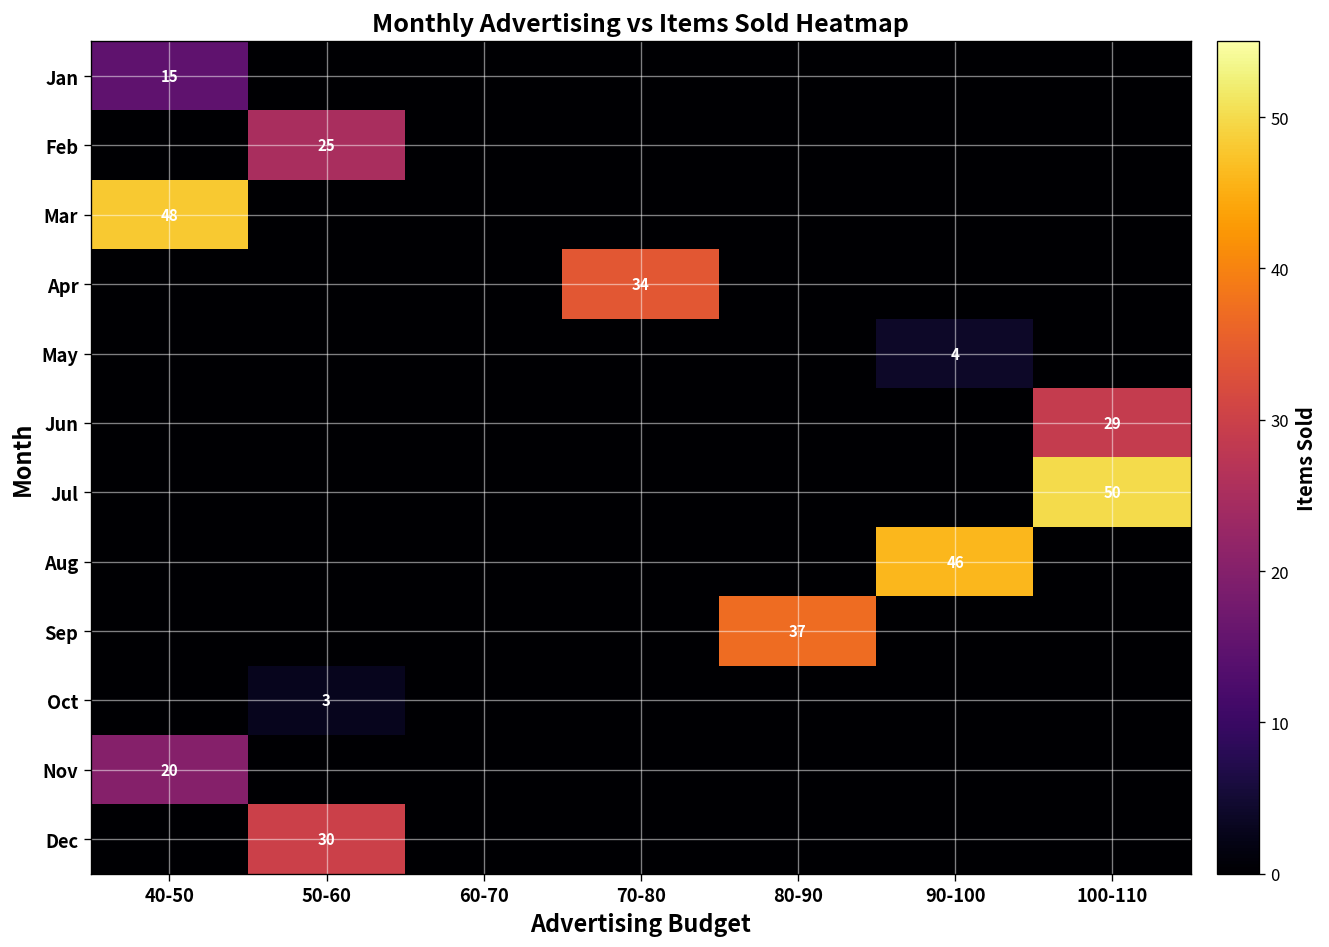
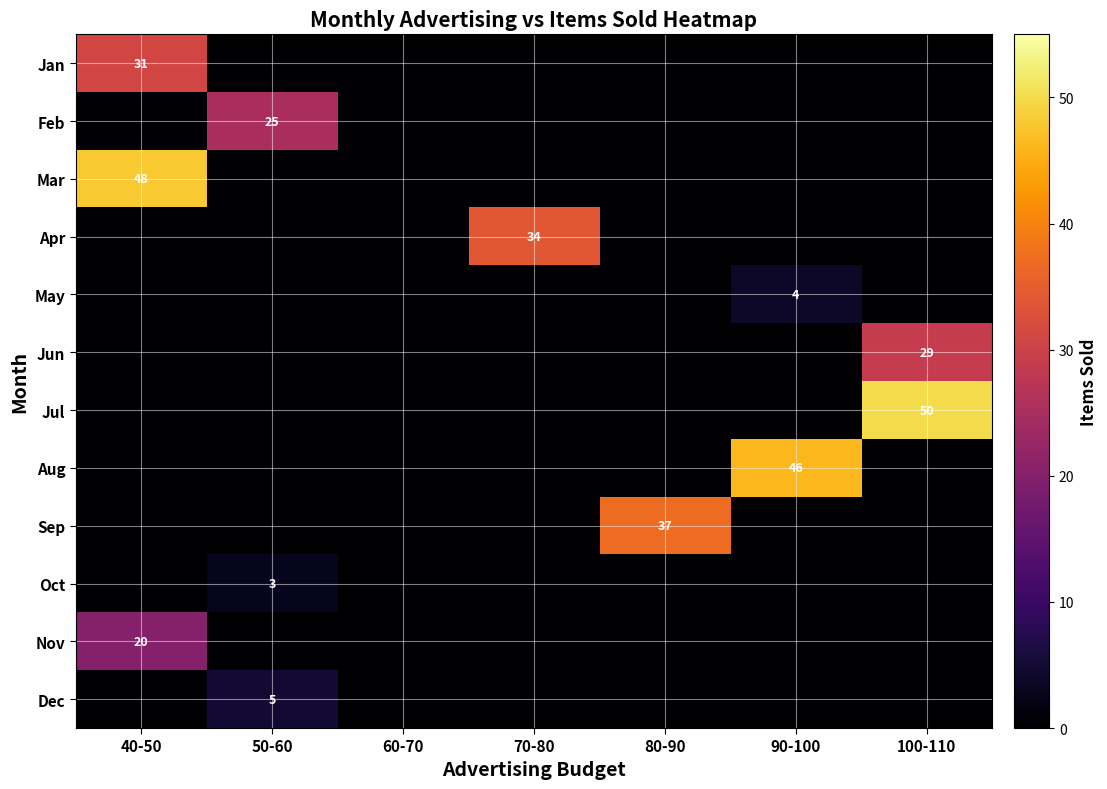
Jan, 40-50: 15 -> 31
Dec, 50-60: 30 -> 5
